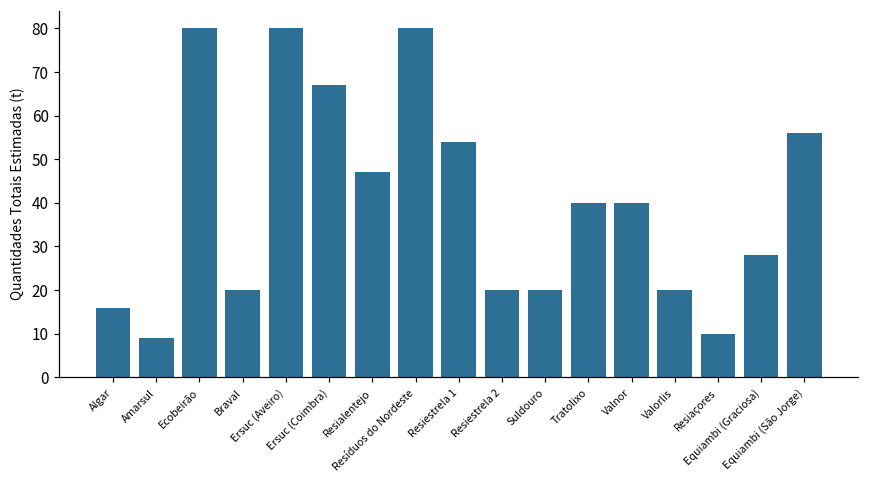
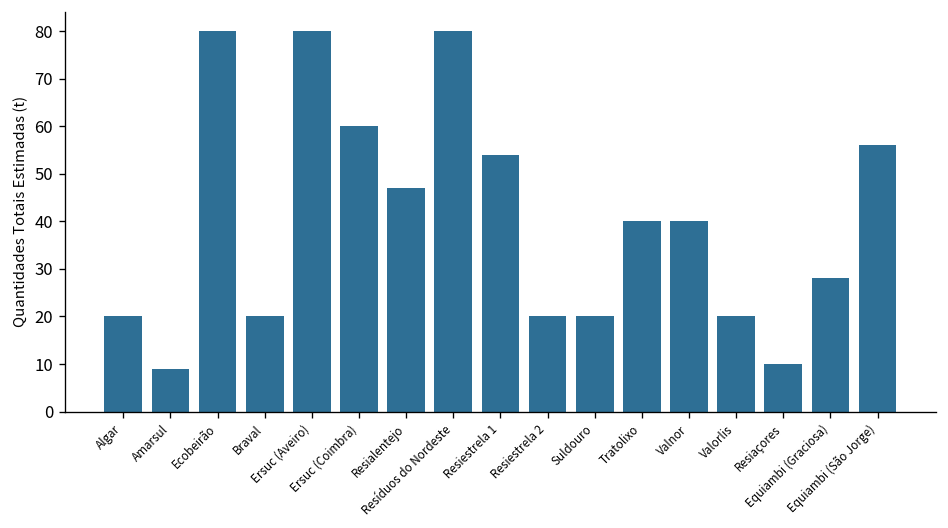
Algar: 16 -> 20
Ersuc (Coimbra): 67 -> 60
